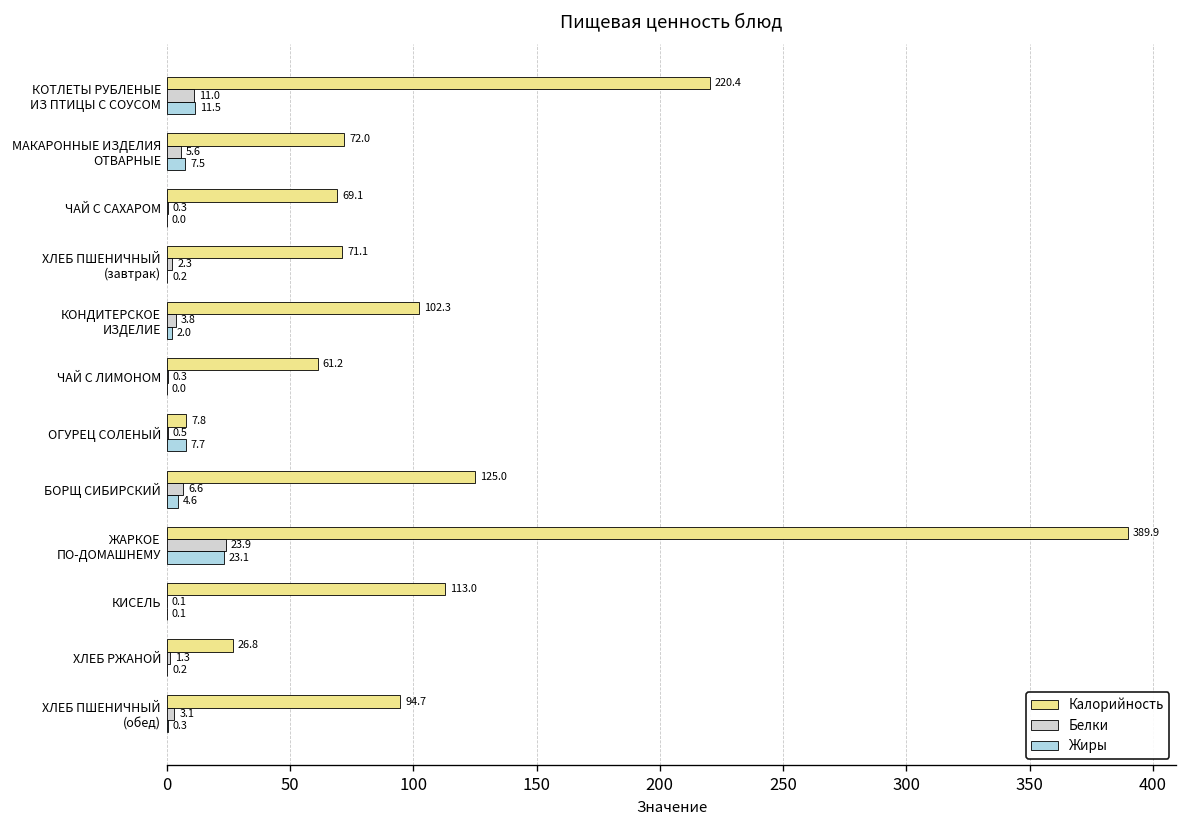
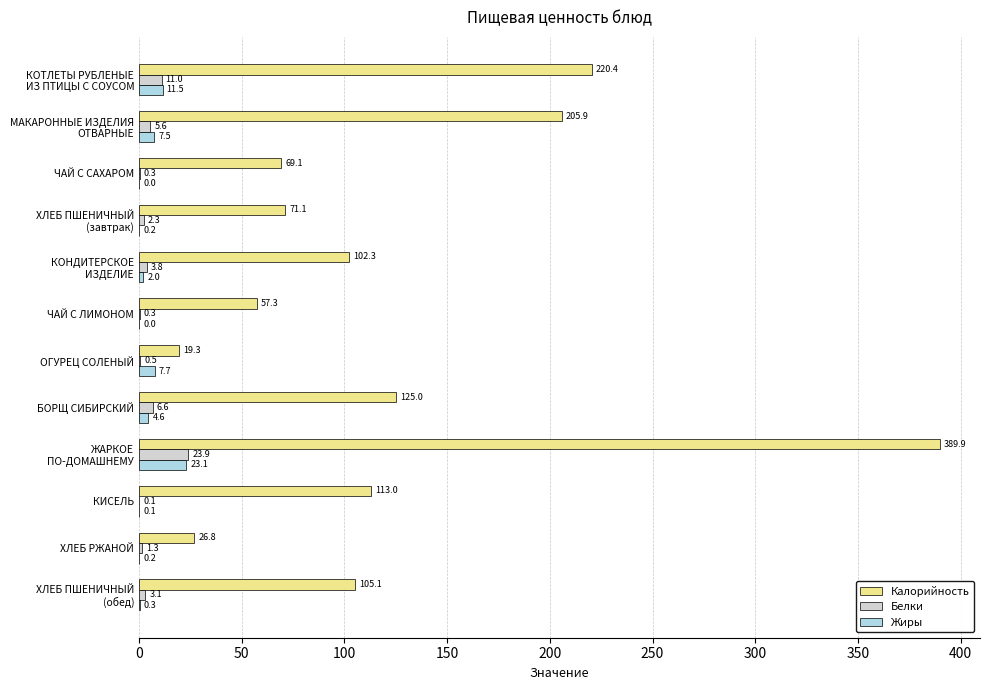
Калорийность, МАКАРОННЫЕ ИЗДЕЛИЯ ОТВАРНЫЕ: 72.0 -> 205.9
Калорийность, ЧАЙ С ЛИМОНОМ: 61.2 -> 57.3
Калорийность, ОГУРЕЦ СОЛЕНЫЙ: 7.8 -> 19.3
Калорийность, ХЛЕБ ПШЕНИЧНЫЙ (обед): 94.7 -> 105.1
